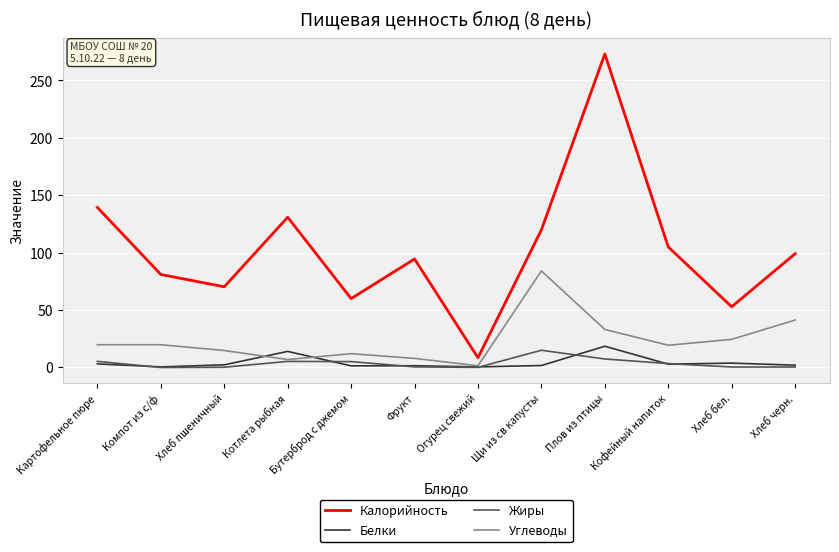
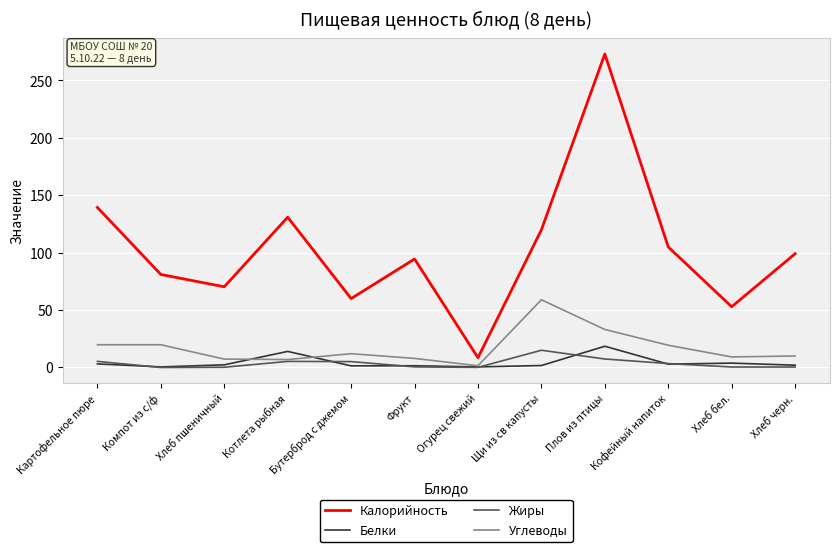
Углеводы, Хлеб пшеничный: 15 -> 7
Углеводы, Щи из св капусты: 84 -> 59
Углеводы, Хлеб бел.: 25 -> 9
Углеводы, Хлеб черн.: 41 -> 10
